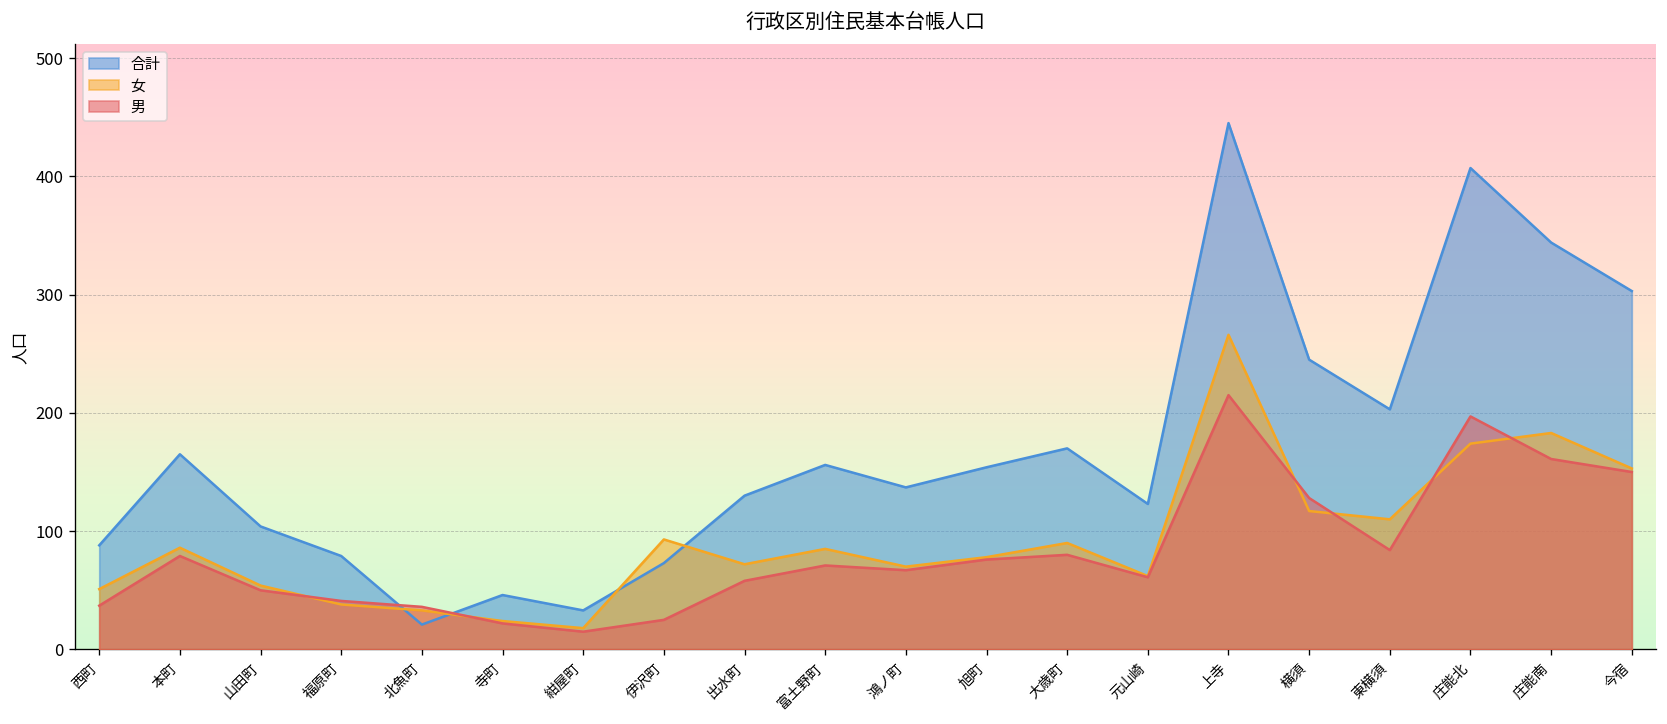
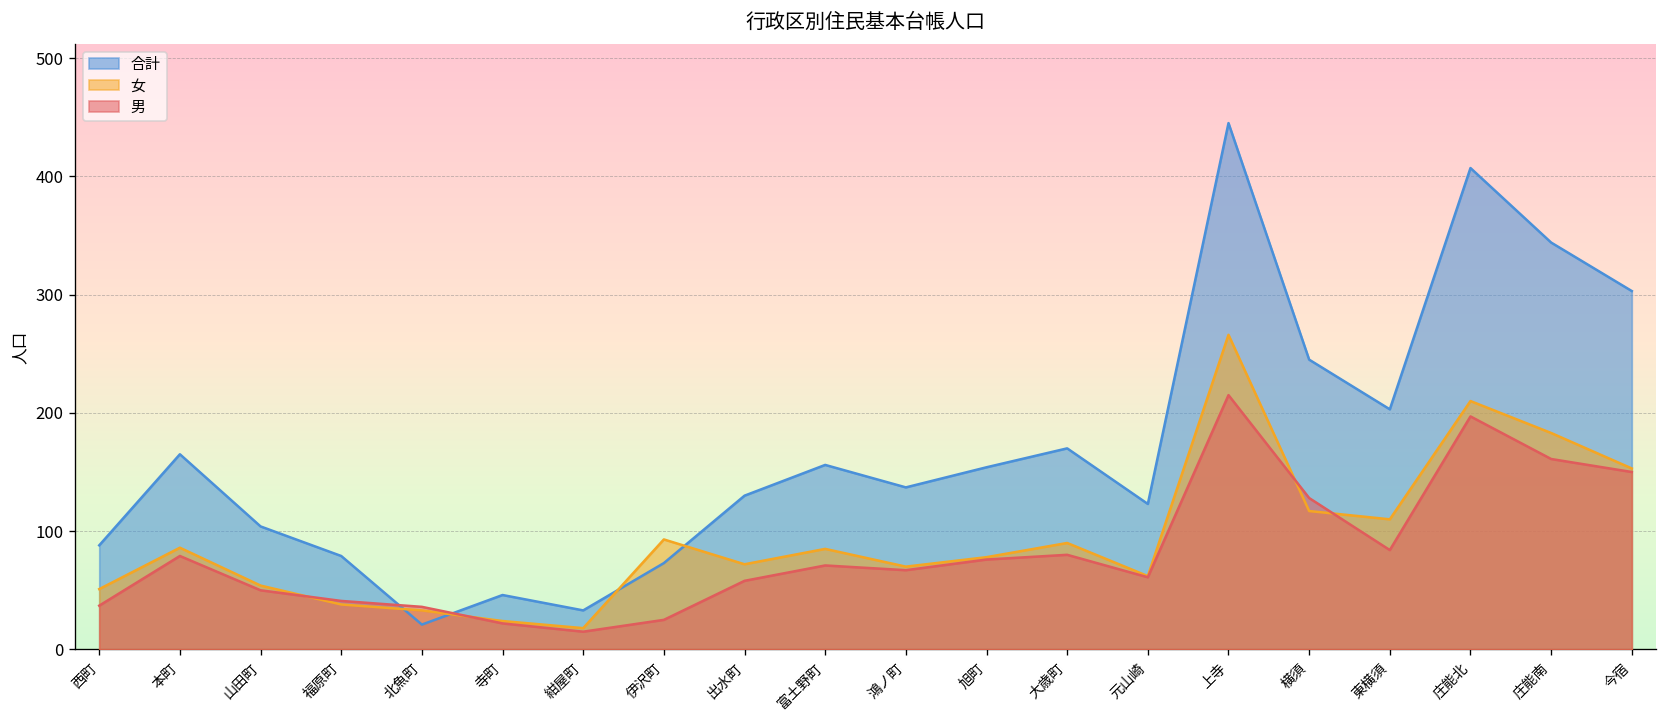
女, 庄能北: 170 -> 210
